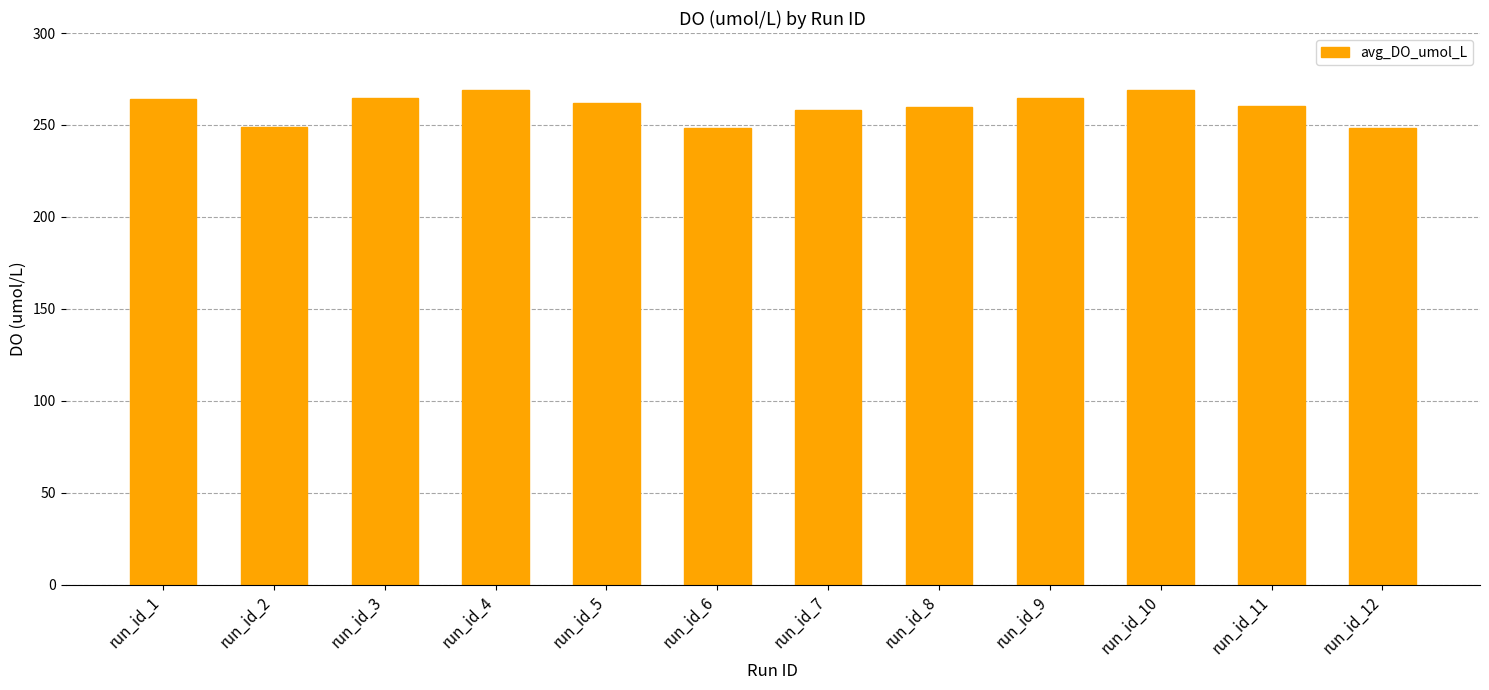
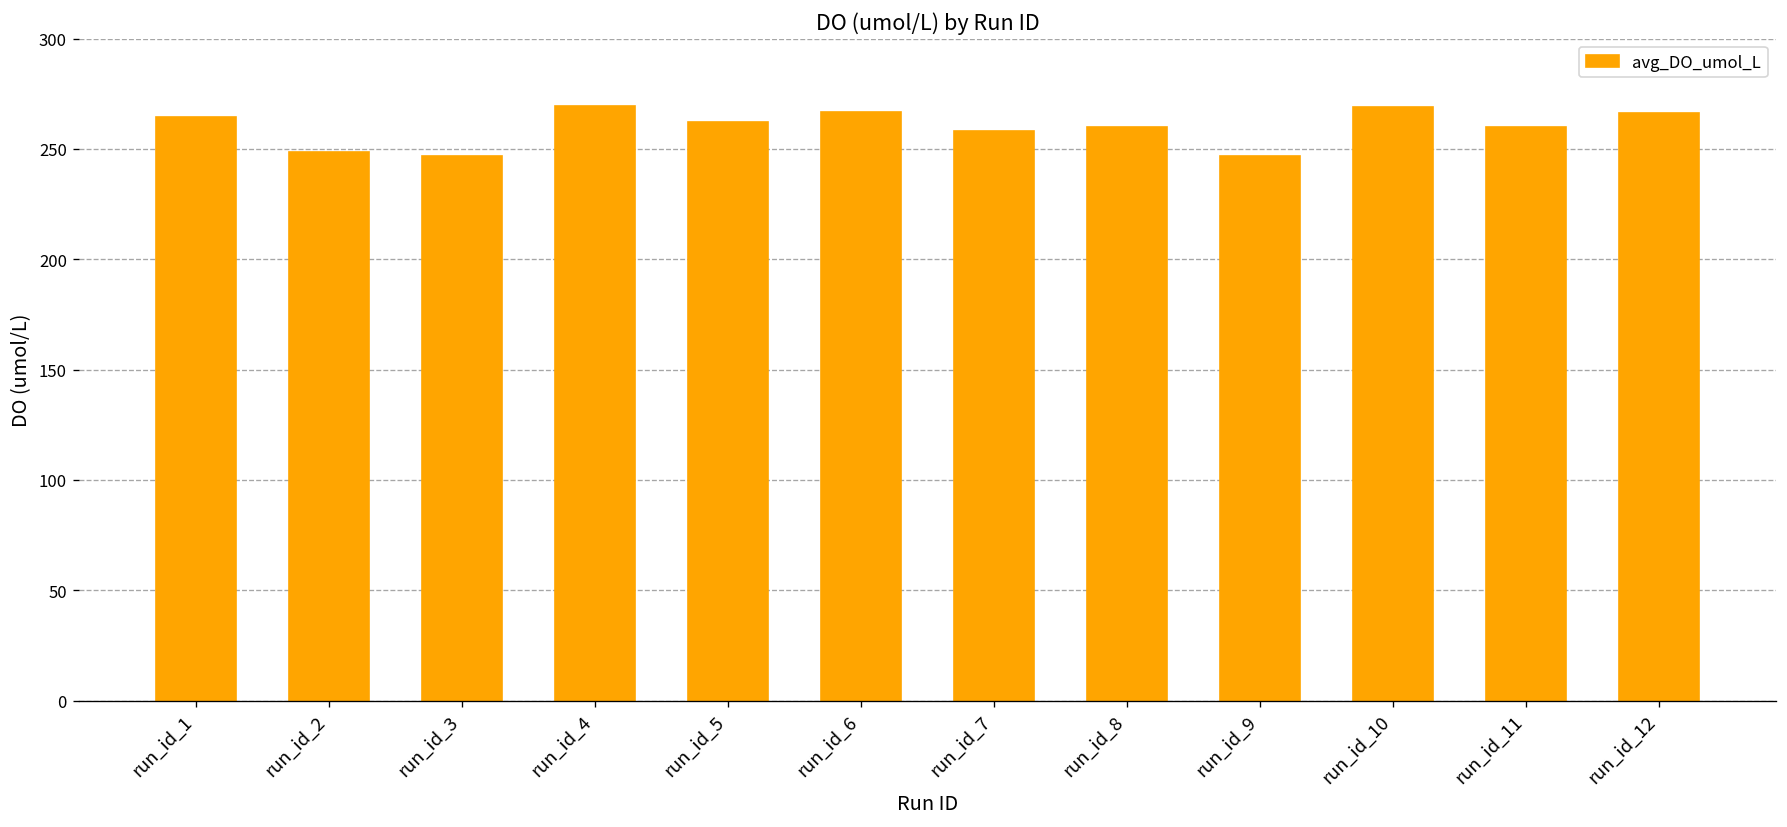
run_id_3: 265 -> 247
run_id_6: 248 -> 267
run_id_9: 265 -> 247
run_id_12: 248 -> 266
